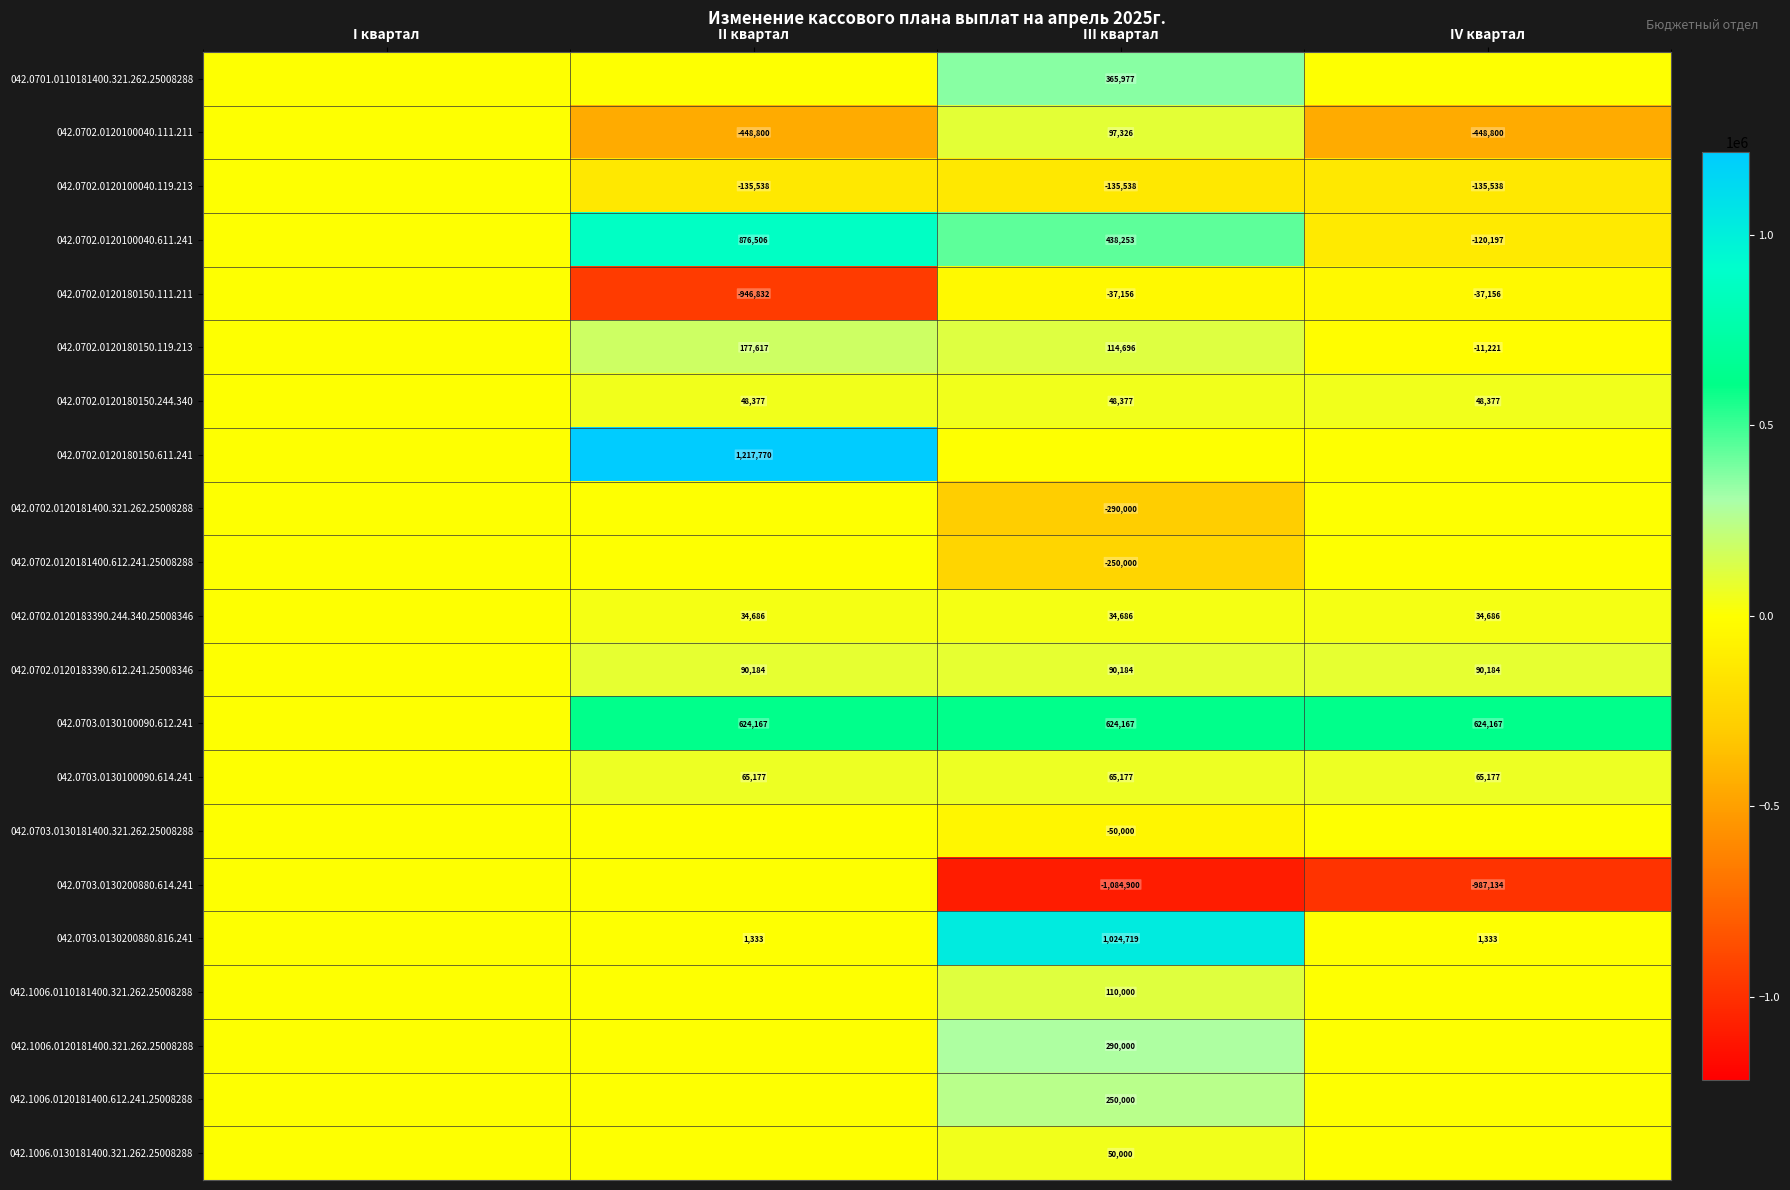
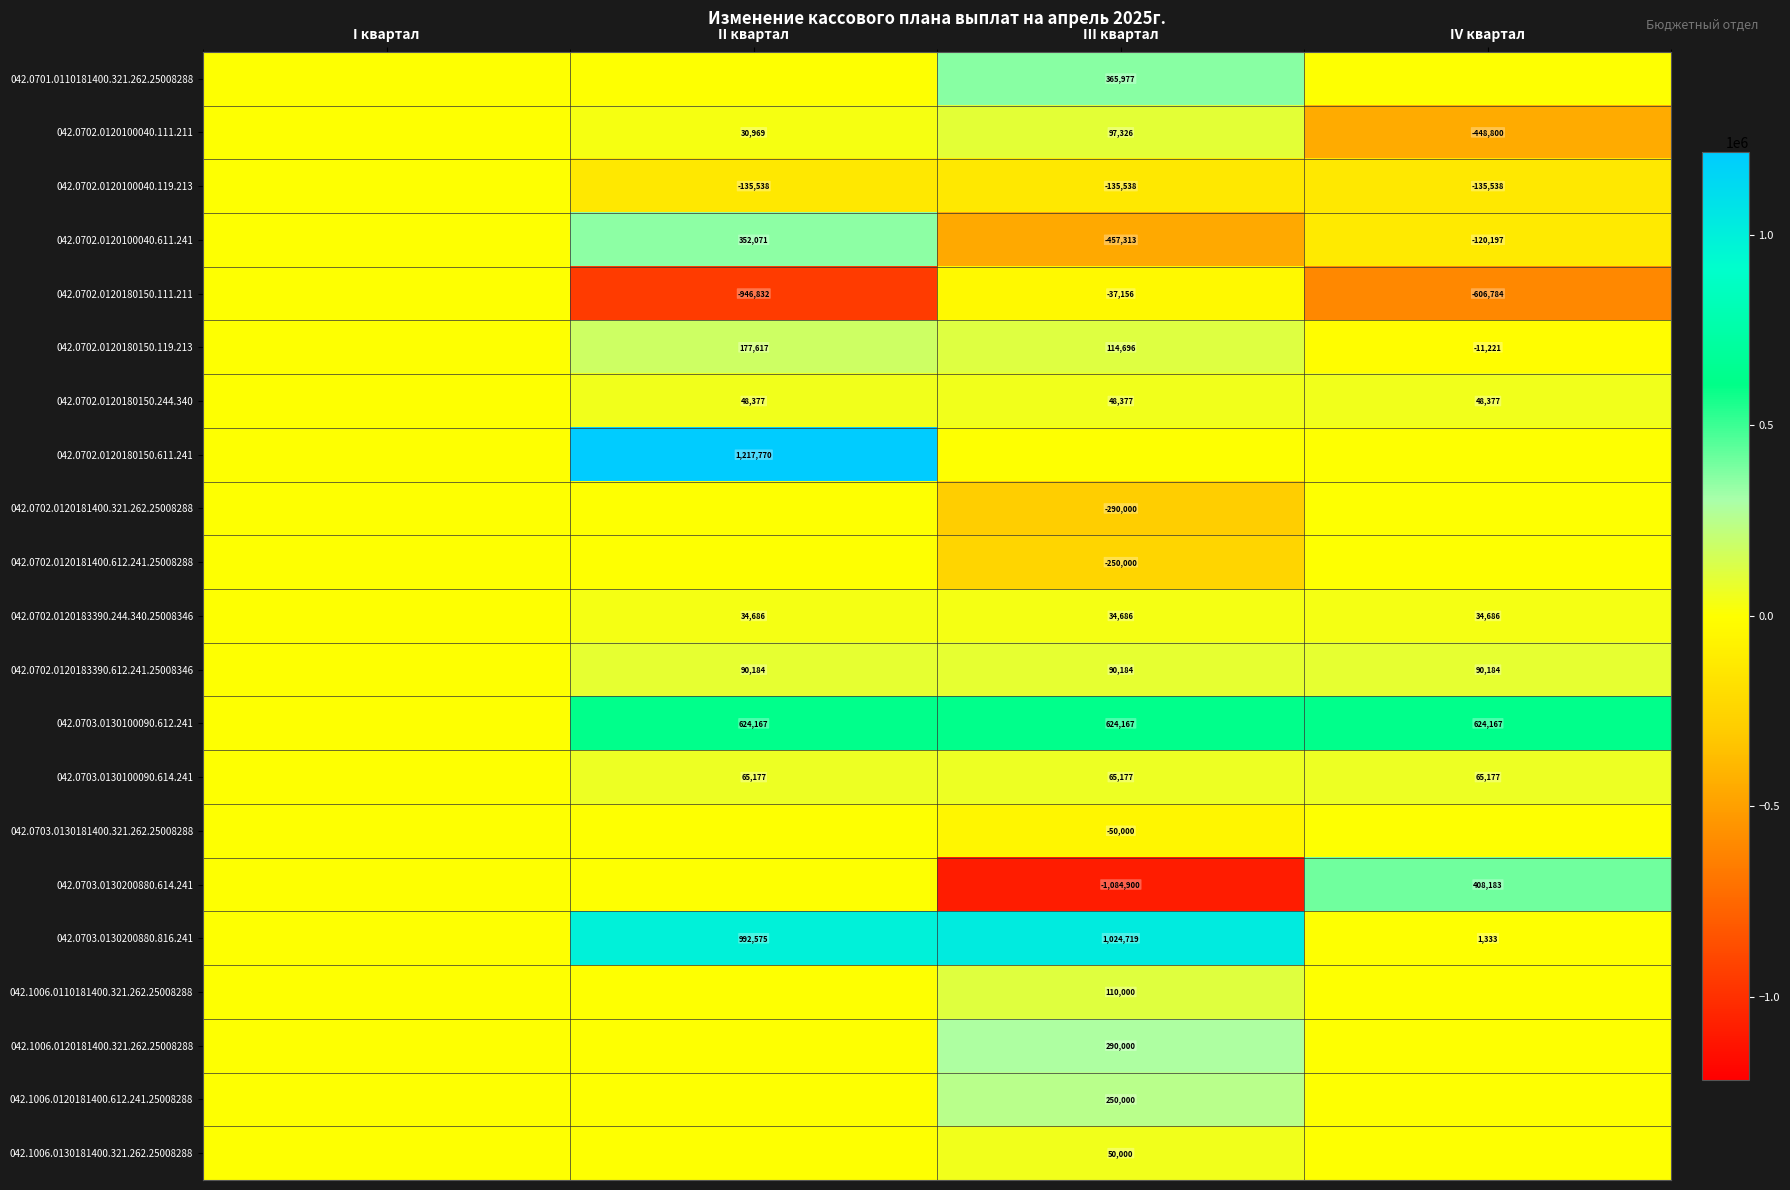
042.0702.0120100040.111.211, II квартал: -448,800 -> 30,969
042.0702.0120100040.611.241, II квартал: 876,506 -> 352,071
042.0702.0120100040.611.241, III квартал: 438,253 -> -457,313
042.0702.0120180150.111.211, IV квартал: -37,156 -> -606,784
042.0703.0130200880.614.241, IV квартал: -987,134 -> 408,183
042.0703.0130200880.816.241, II квартал: 1,333 -> 992,575
